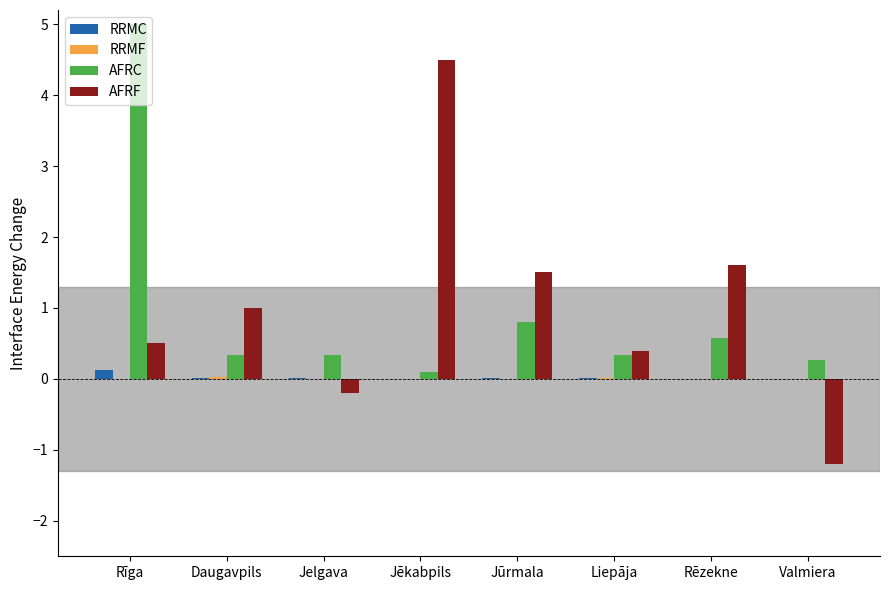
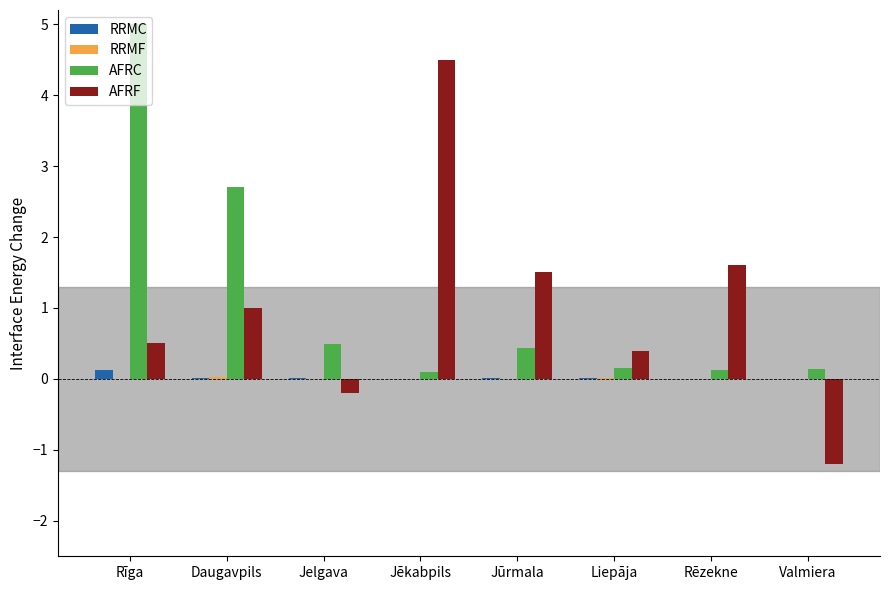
AFRC, Daugavpils: 0.3 -> 2.7
AFRC, Jelgava: 0.3 -> 0.5
AFRC, Jūrmala: 0.8 -> 0.4
AFRC, Liepāja: 0.3 -> 0.2
AFRC, Rēzekne: 0.6 -> 0.1
AFRC, Valmiera: 0.3 -> 0.1
